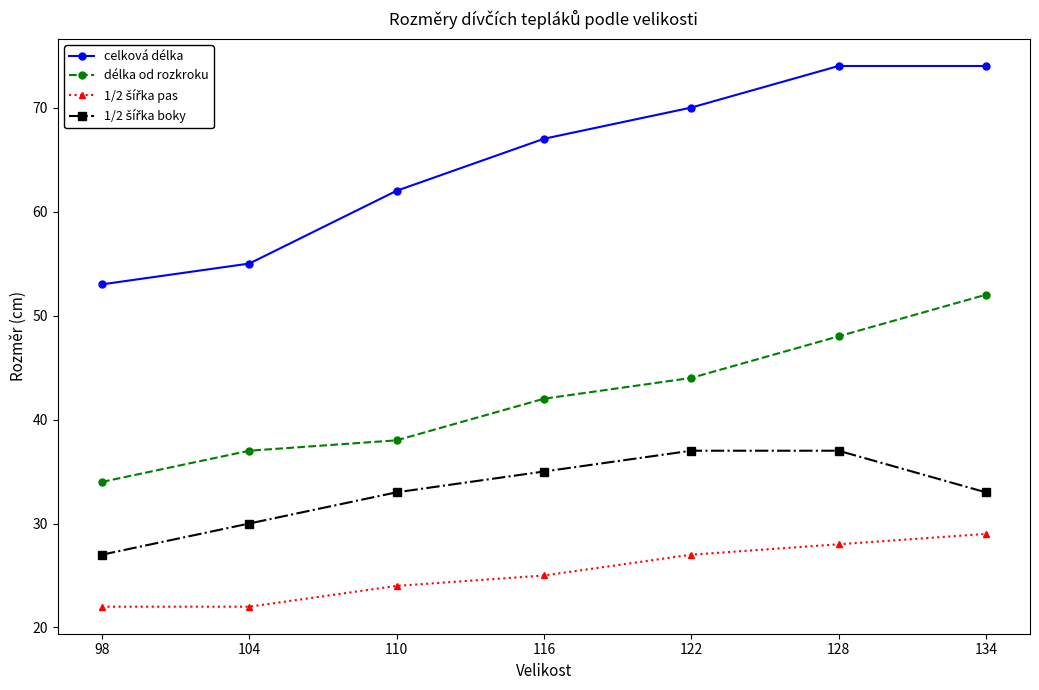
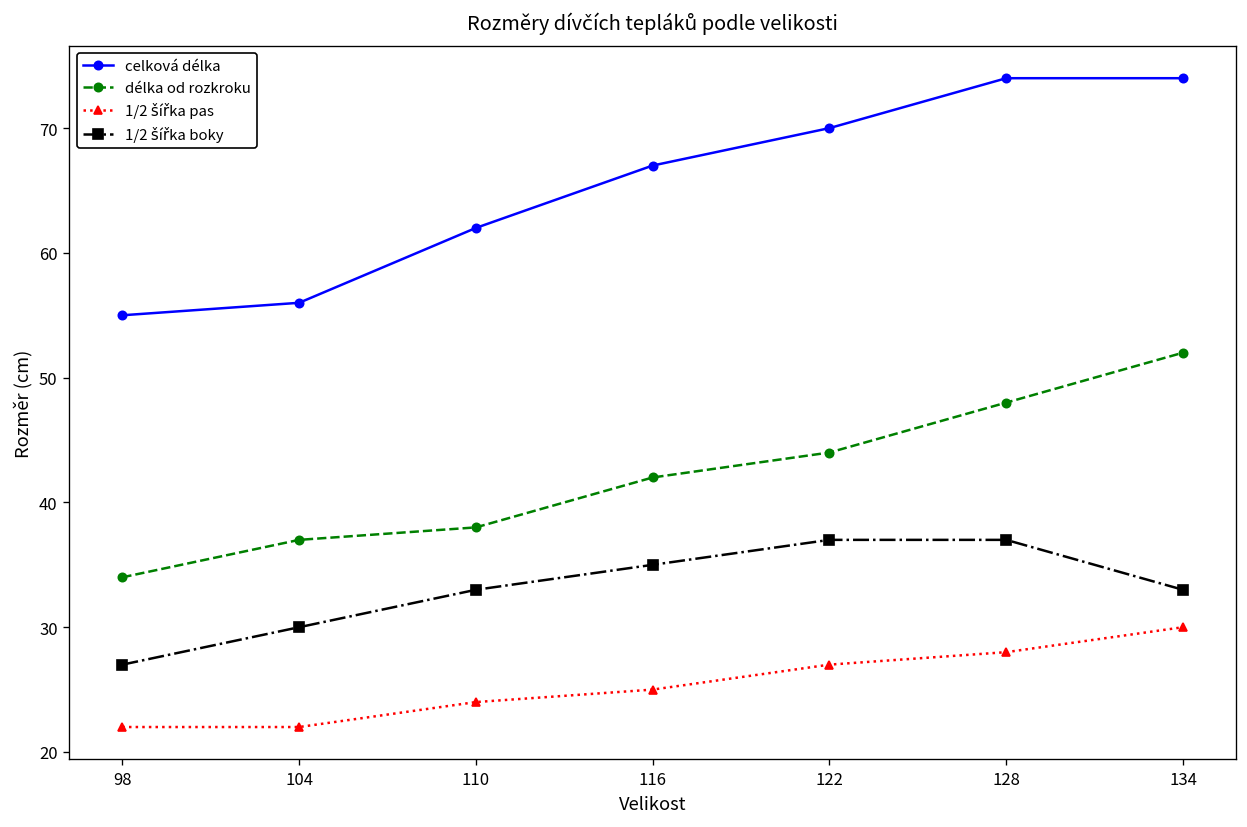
celková délka, 98: 53 -> 55
celková délka, 104: 55 -> 56
1/2 šířka pas, 134: 29 -> 30
